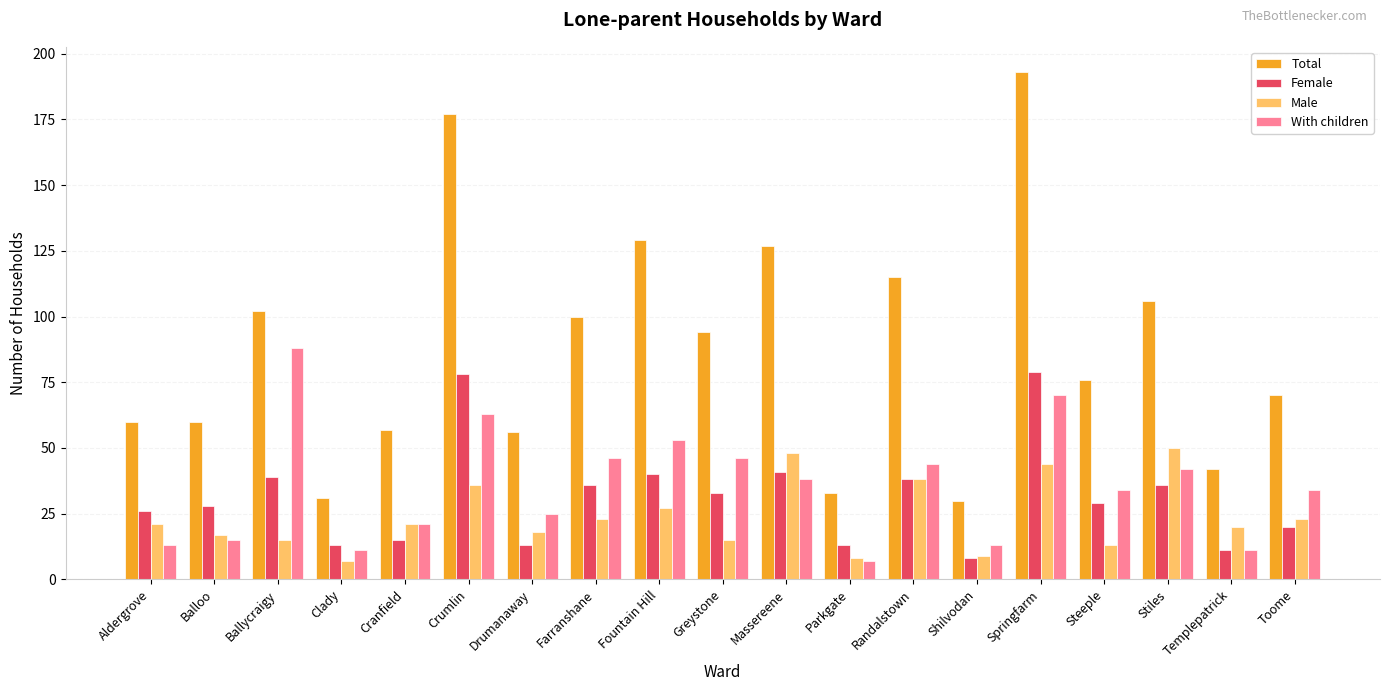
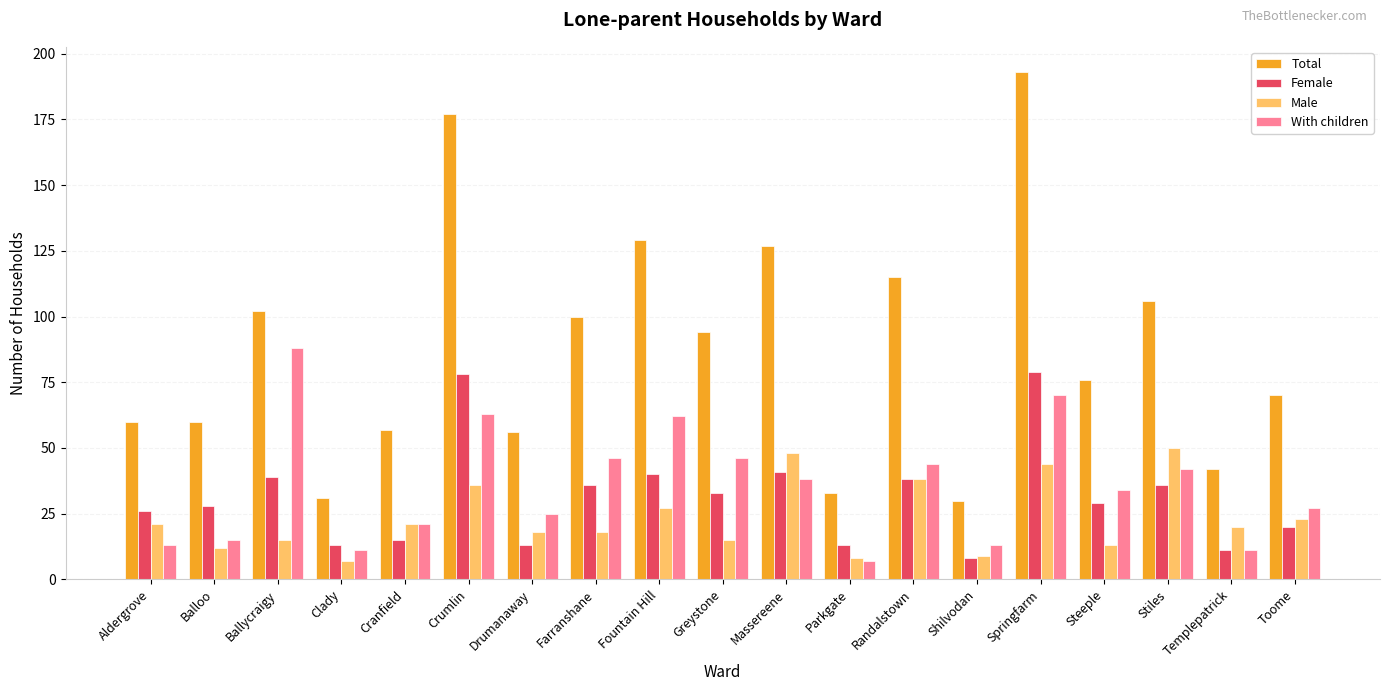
Male, Balloo: 17 -> 12
Male, Farranshane: 23 -> 18
With children, Fountain Hill: 53 -> 62
With children, Toome: 34 -> 27
